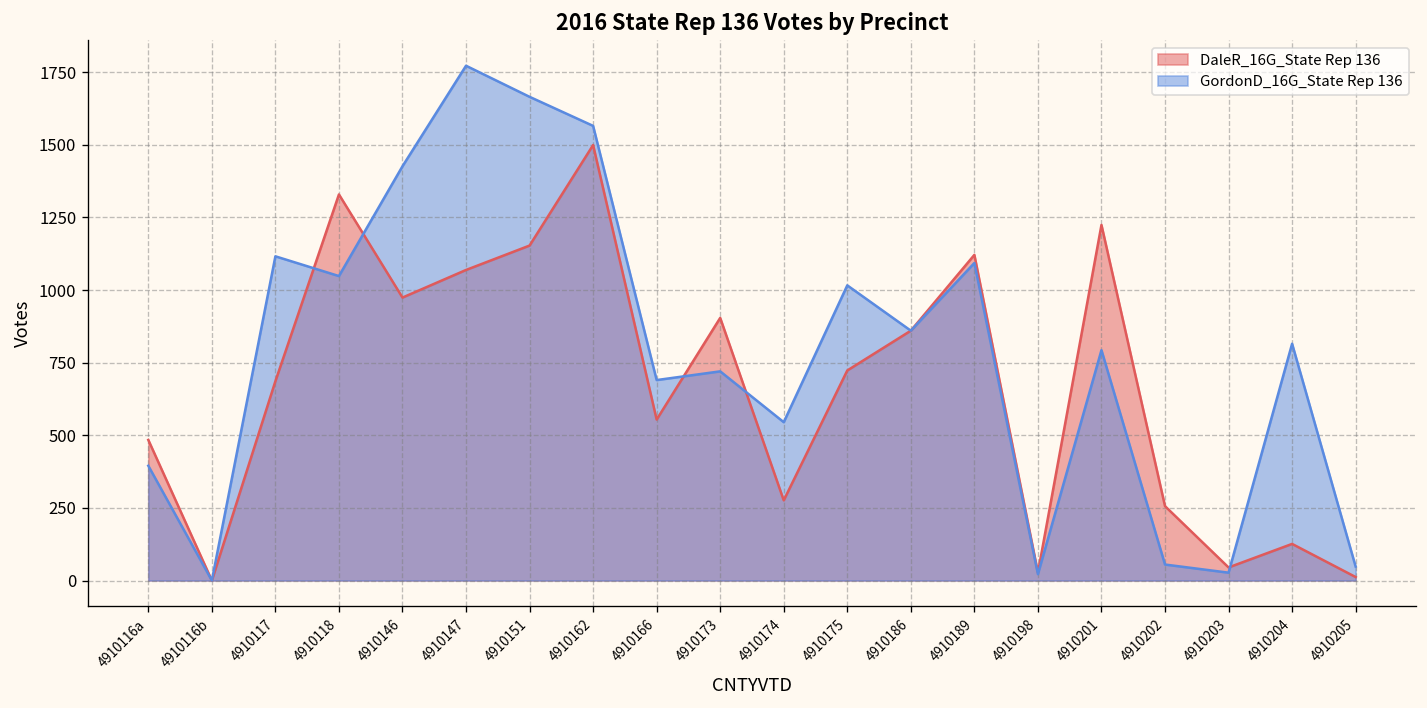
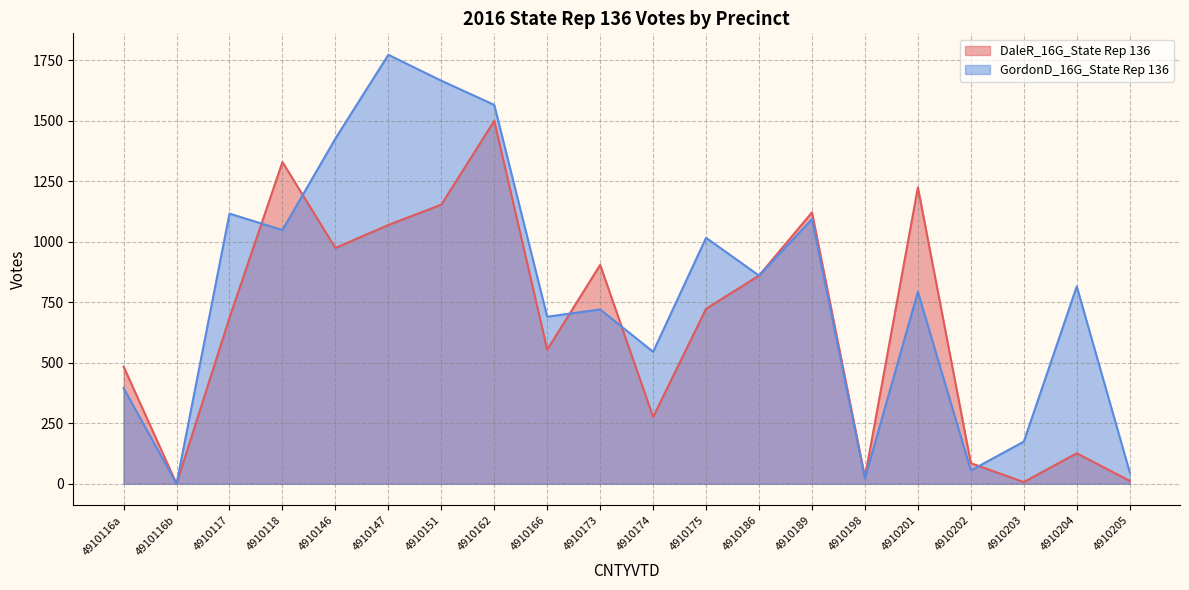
DaleR_16G_State Rep 136, 4910202: 260 -> 90
DaleR_16G_State Rep 136, 4910203: 50 -> 10
GordonD_16G_State Rep 136, 4910203: 30 -> 170
